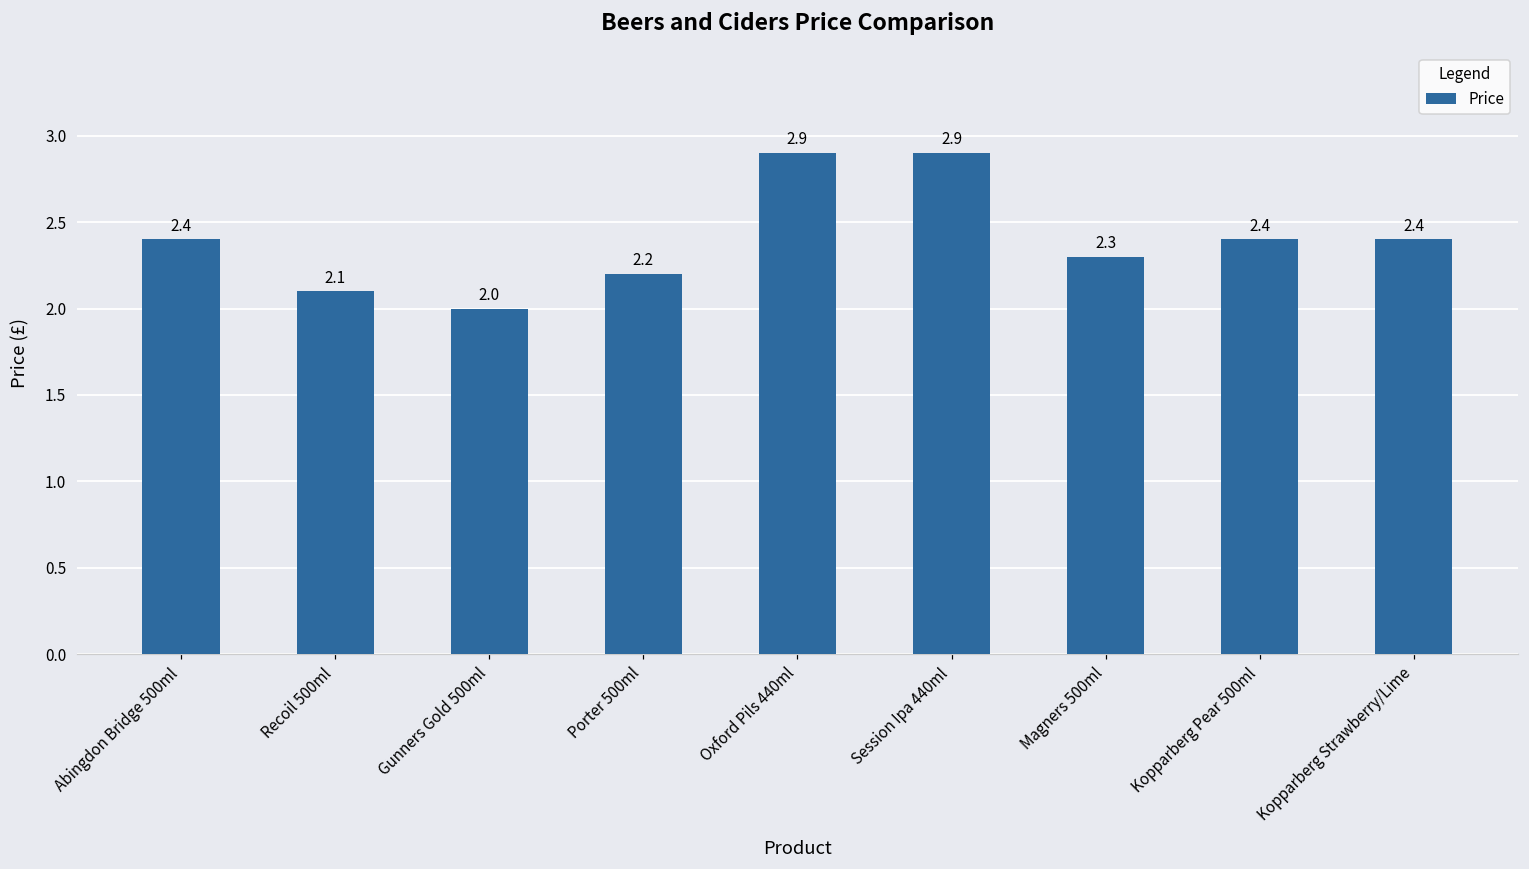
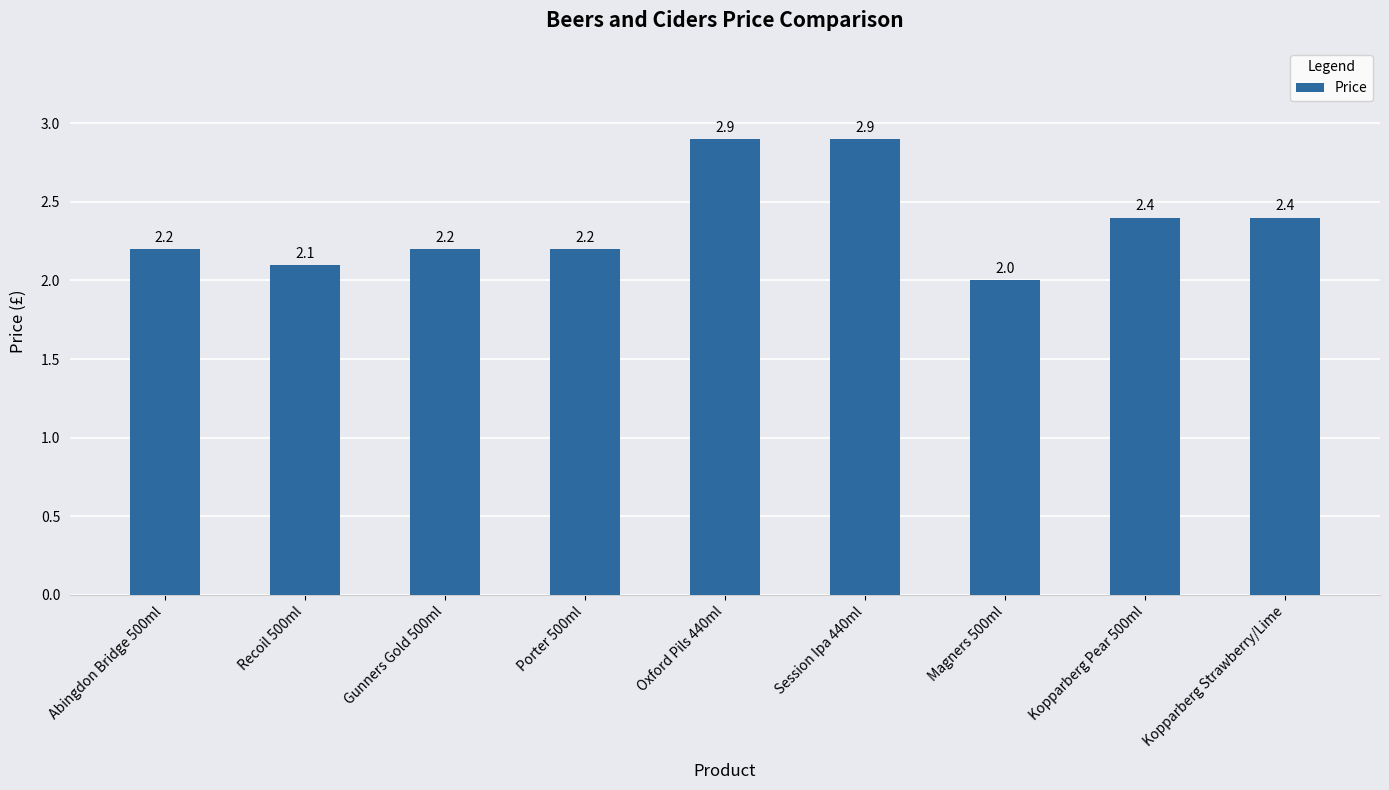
Abingdon Bridge 500ml: 2.4 -> 2.2
Gunners Gold 500ml: 2.0 -> 2.2
Magners 500ml: 2.3 -> 2.0
